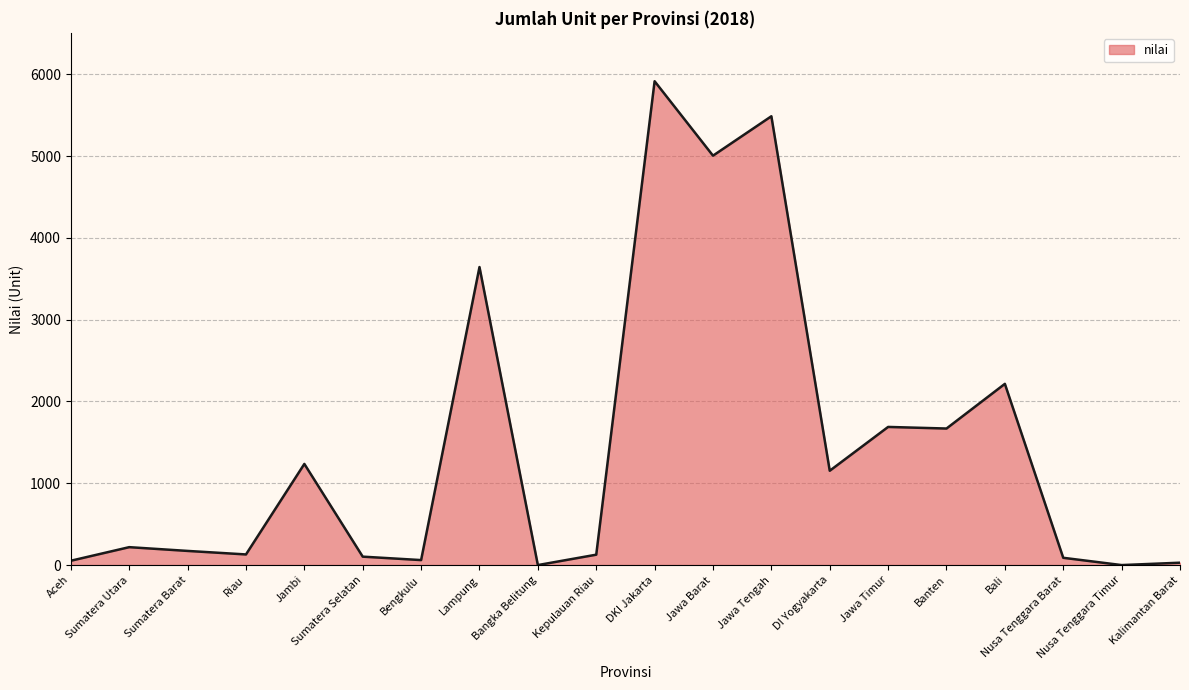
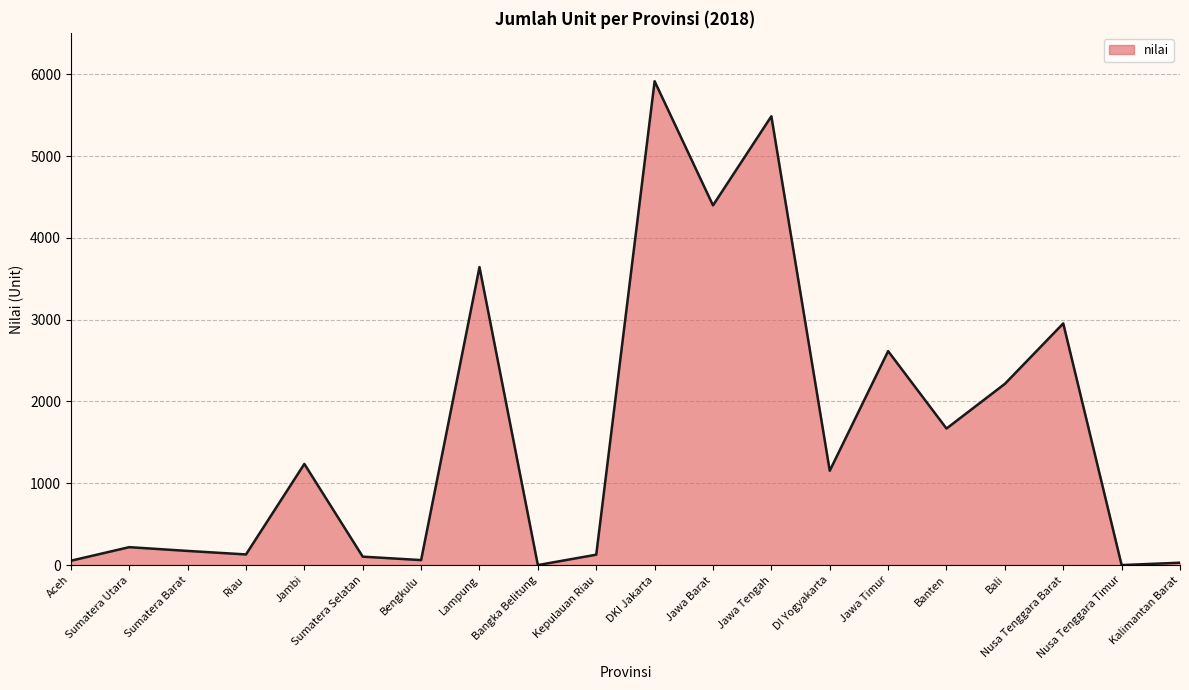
Jawa Barat: 5000 -> 4400
Jawa Timur: 1700 -> 2600
Nusa Tenggara Barat: 100 -> 3000
